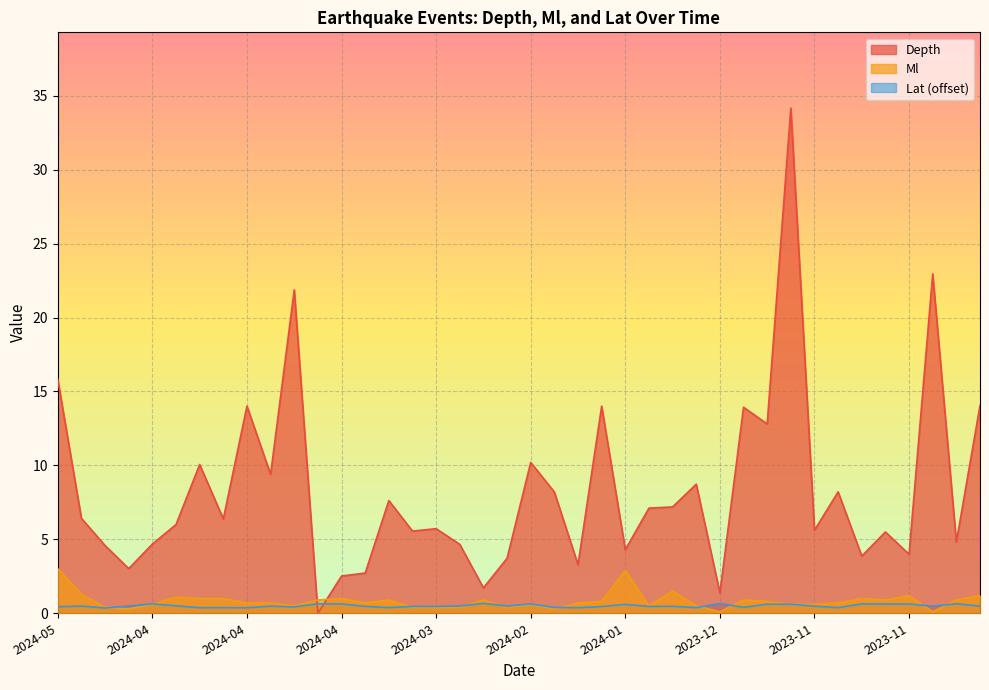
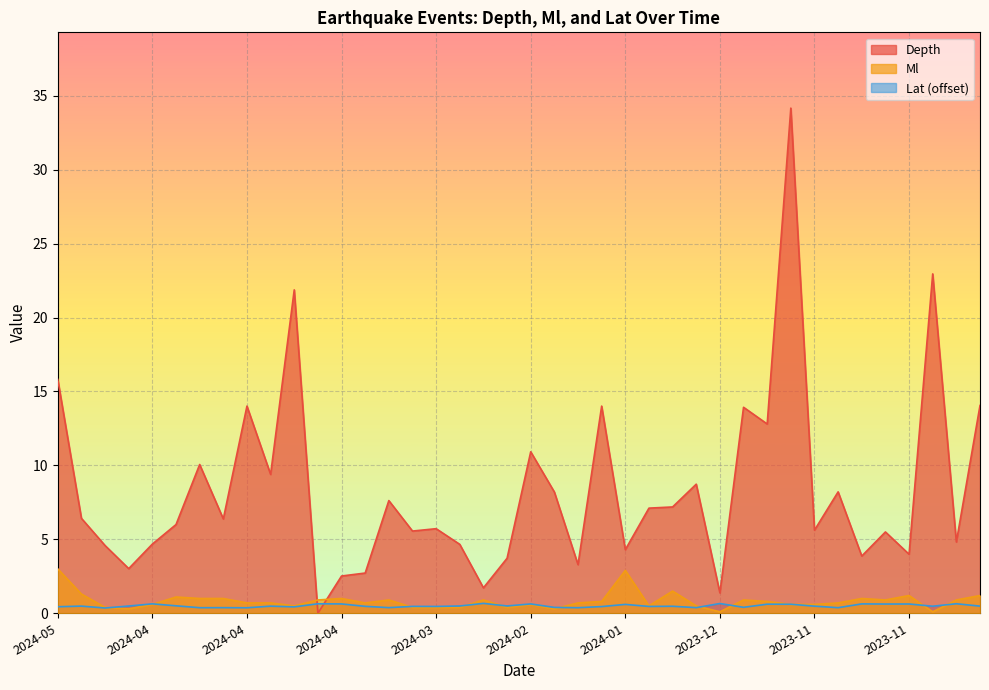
Depth, 2024-02: 10.2 -> 10.9
